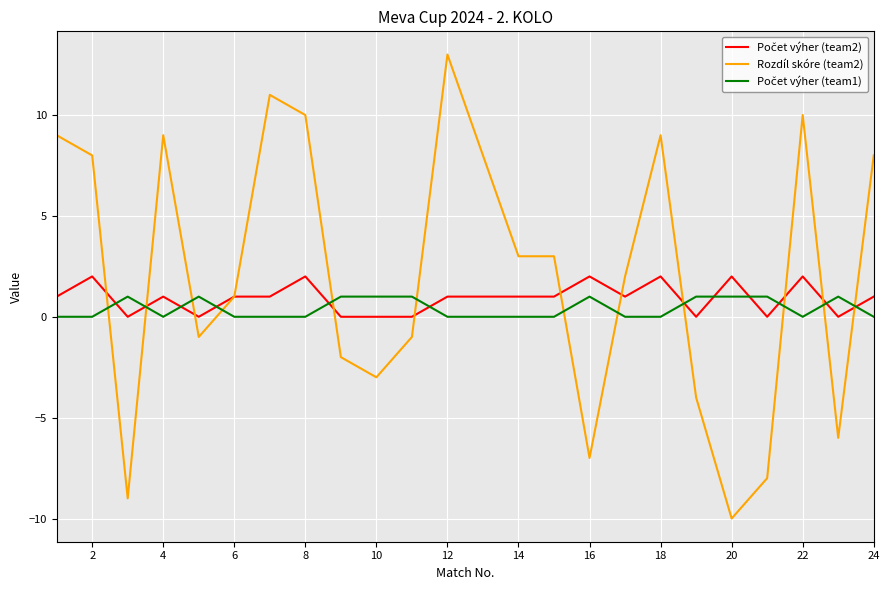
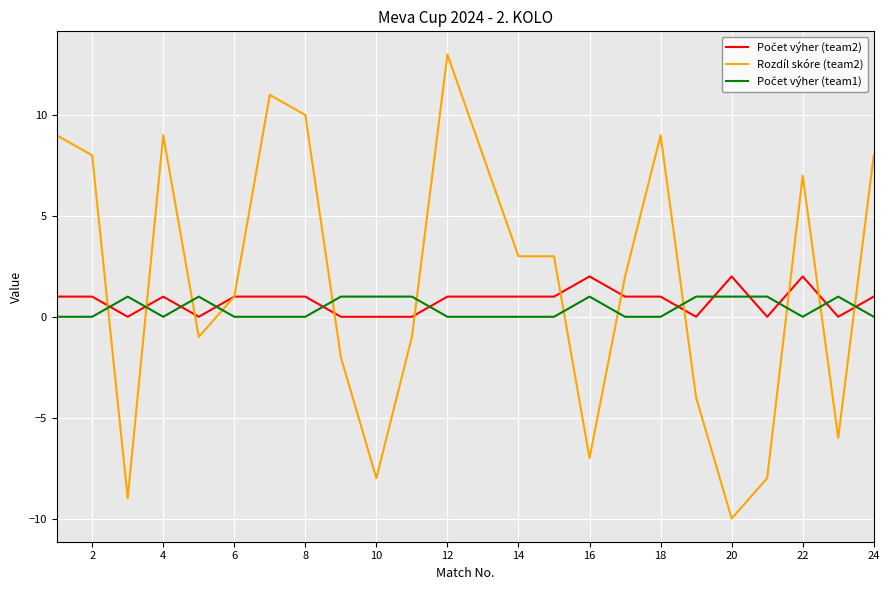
Počet výher (team2), 2: 2 -> 1
Počet výher (team2), 8: 2 -> 1
Rozdíl skóre (team2), 10: -3 -> -8
Počet výher (team2), 18: 2 -> 1
Rozdíl skóre (team2), 22: 10 -> 7
